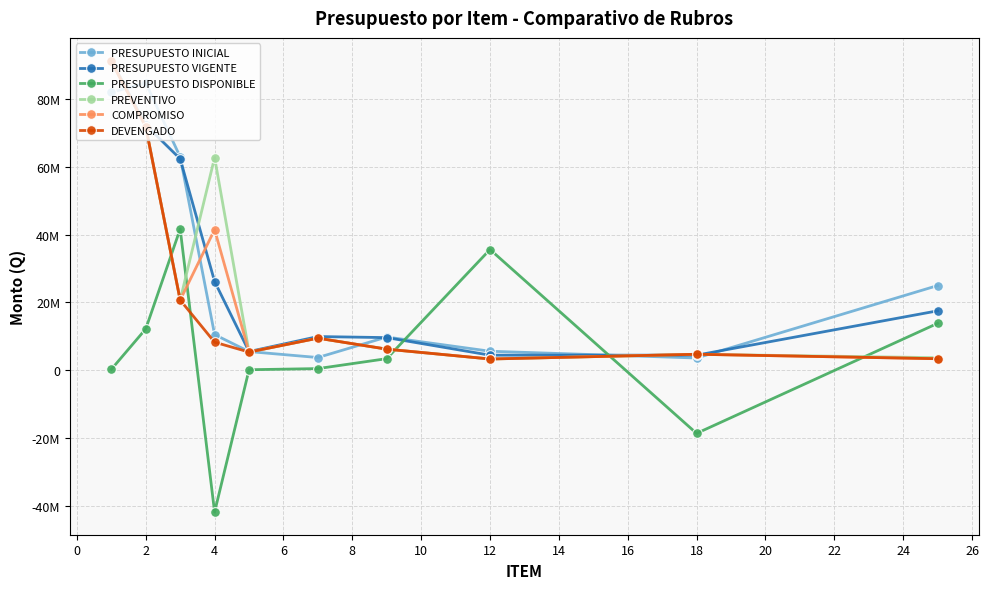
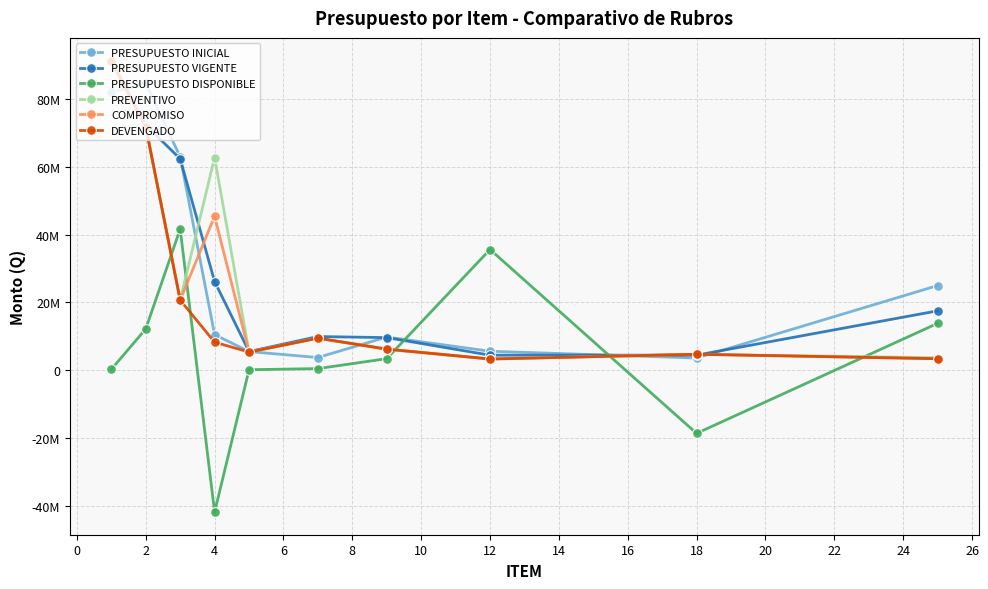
COMPROMISO, 4: 42000000 -> 45000000
